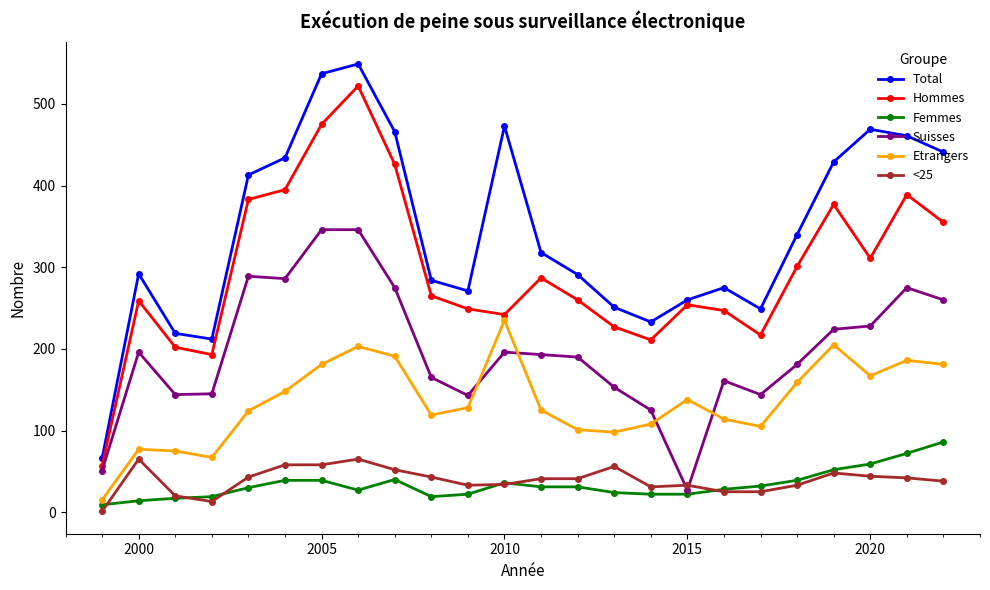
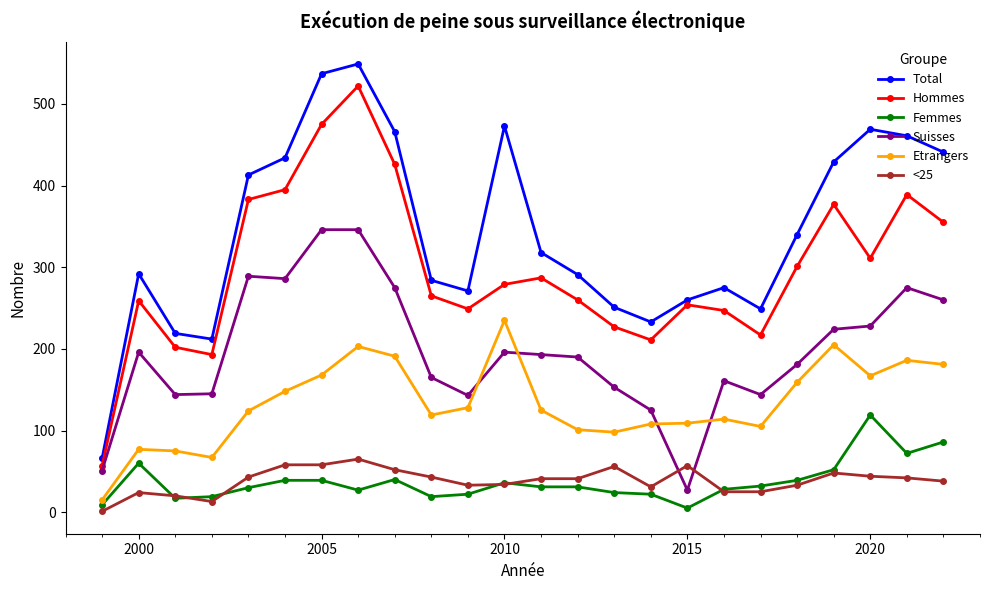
Femmes, 2000: 10 -> 60
<25, 2000: 70 -> 20
Etrangers, 2005: 180 -> 170
Hommes, 2010: 240 -> 280
Femmes, 2015: 20 -> 10
Etrangers, 2015: 140 -> 110
<25, 2015: 30 -> 60
Femmes, 2020: 60 -> 120
